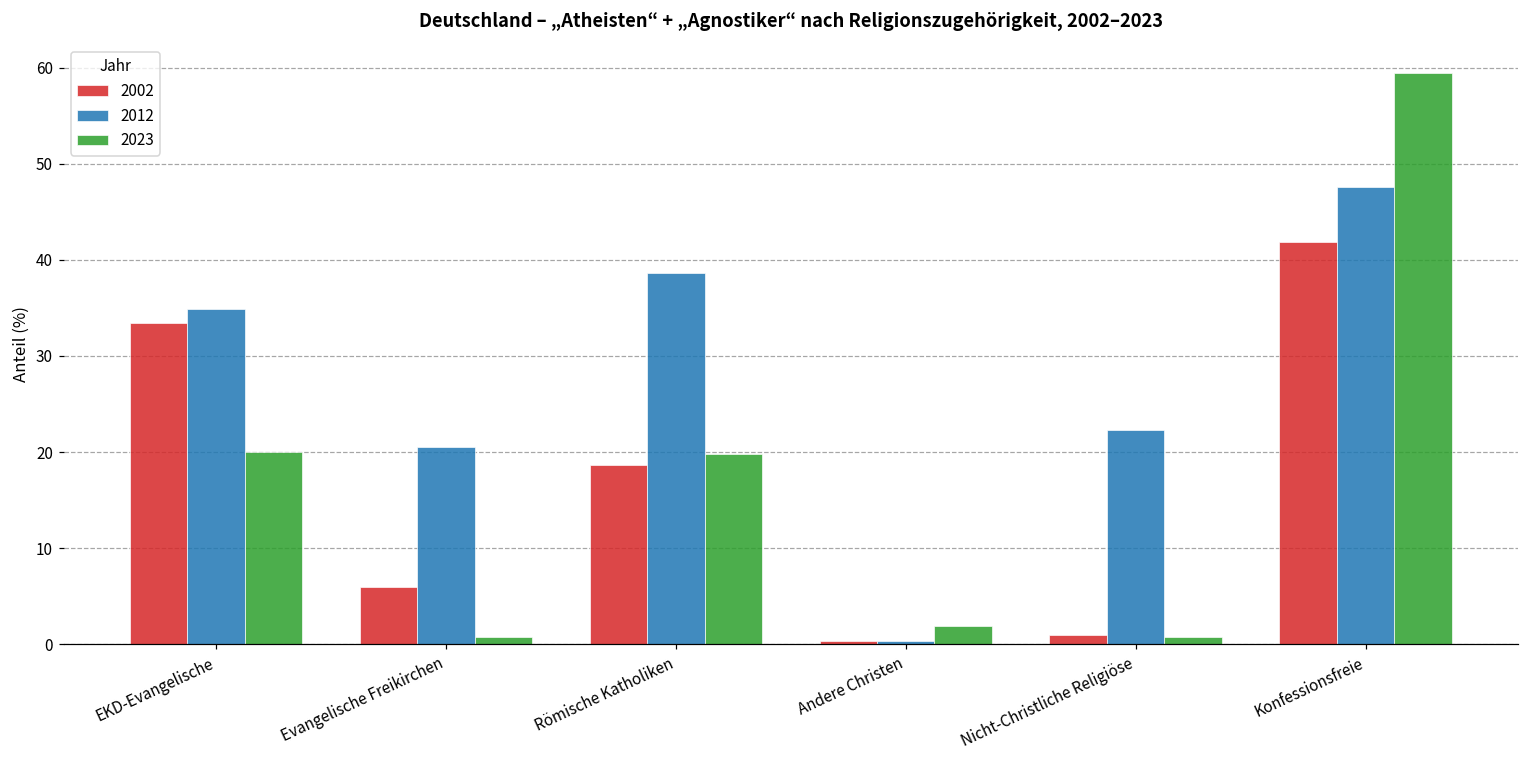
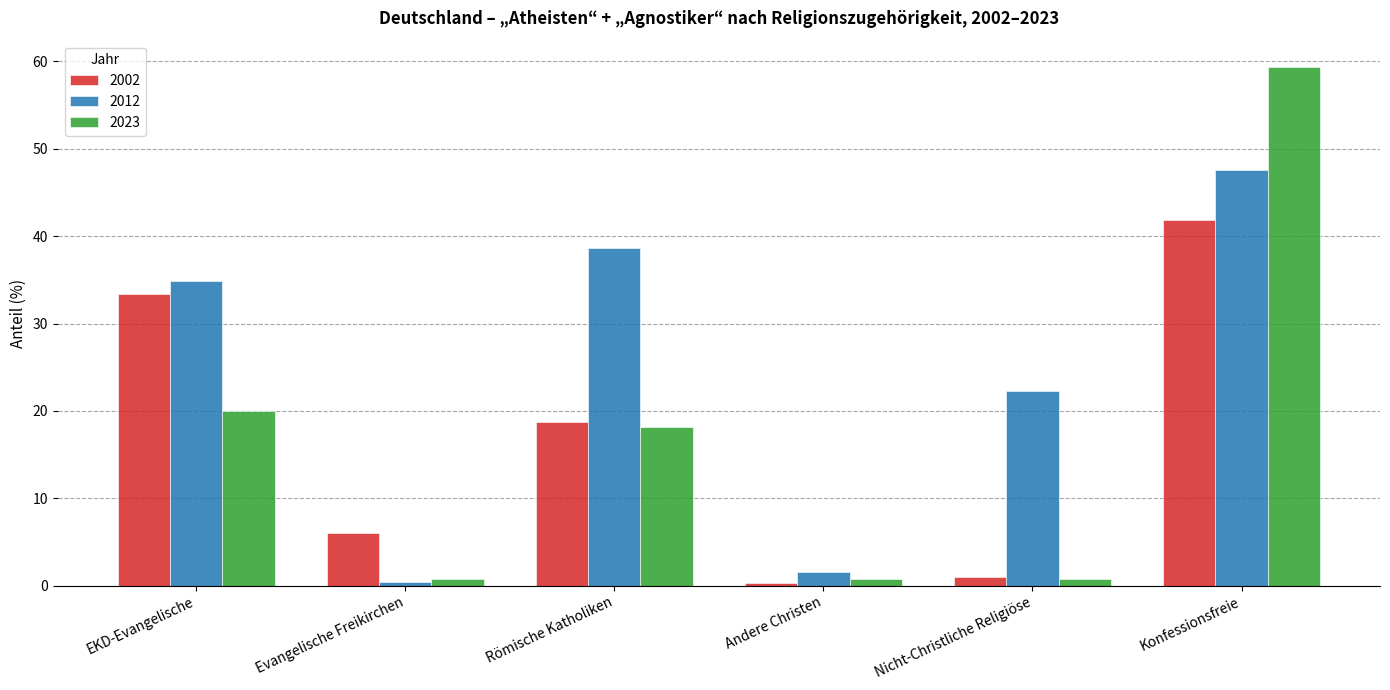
2012, Evangelische Freikirchen: 21 -> 0
2023, Römische Katholiken: 20 -> 18
2012, Andere Christen: 0 -> 2
2023, Andere Christen: 2 -> 1
